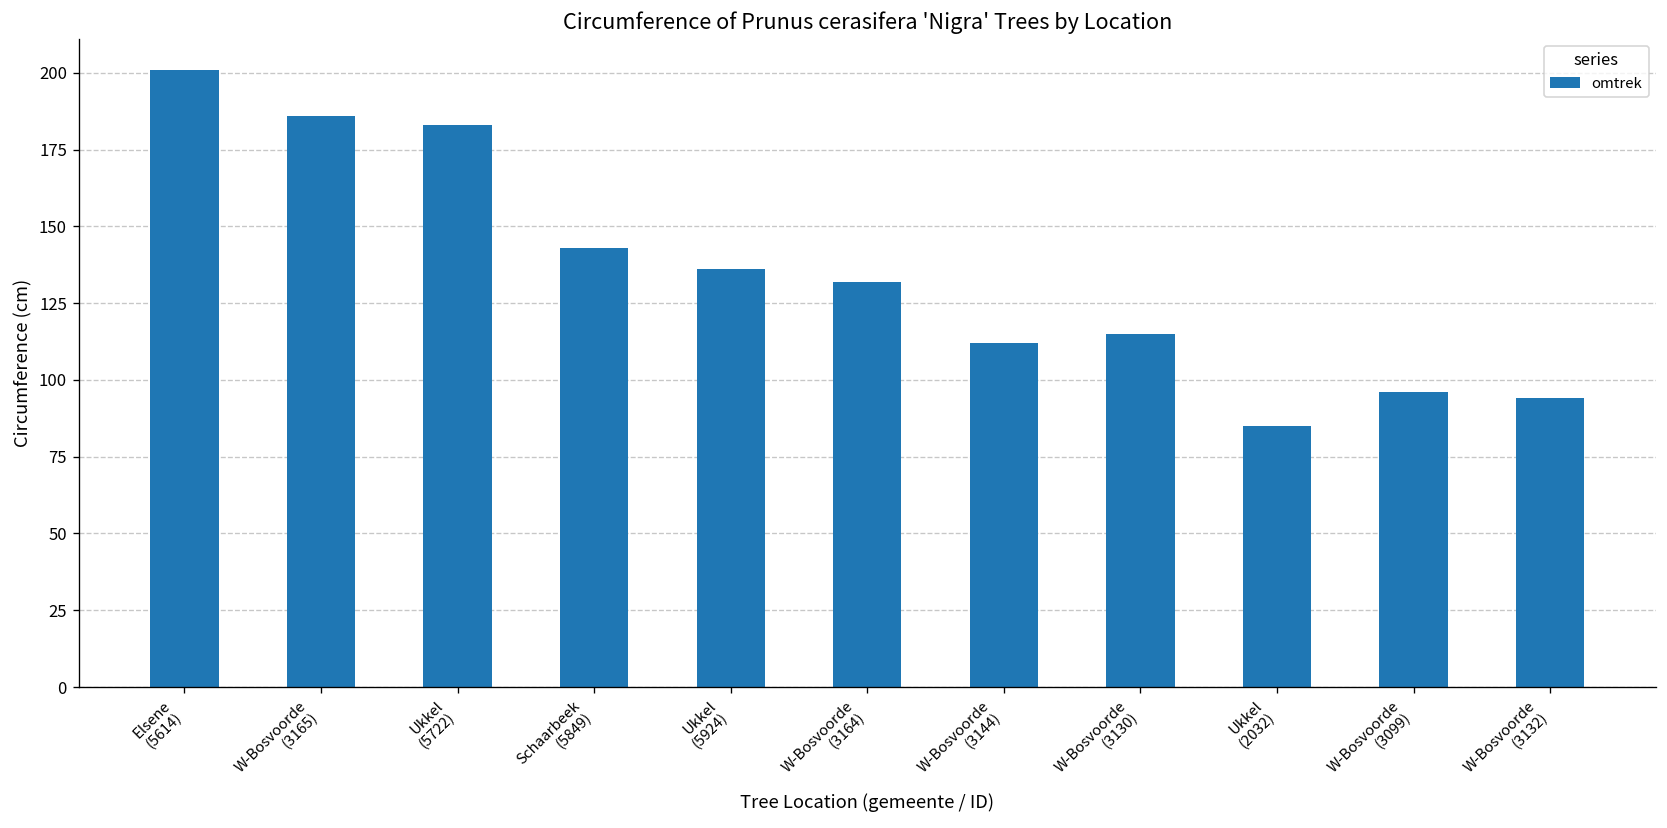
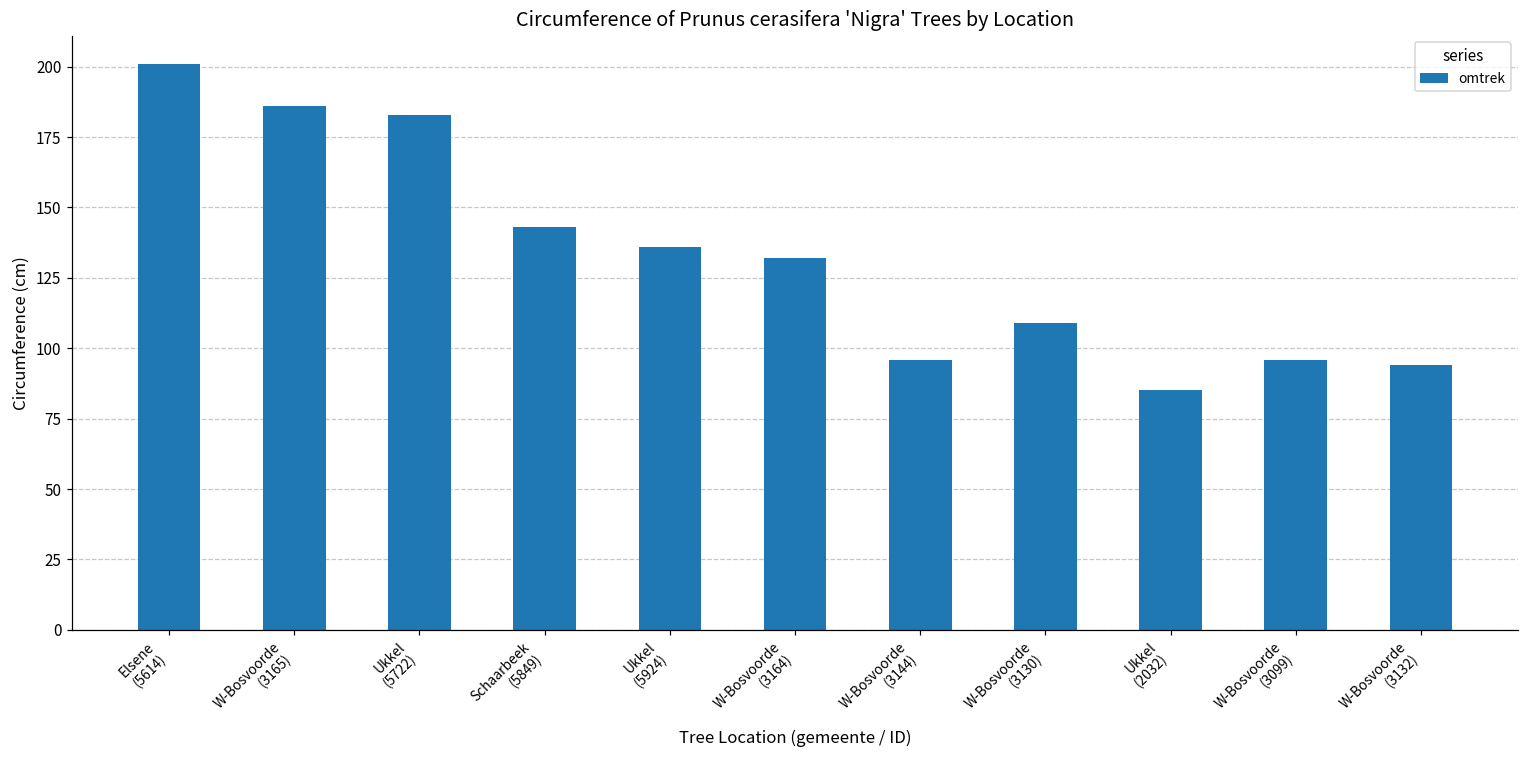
W-Bosvoorde (3144): 112 -> 96
W-Bosvoorde (3130): 115 -> 109
